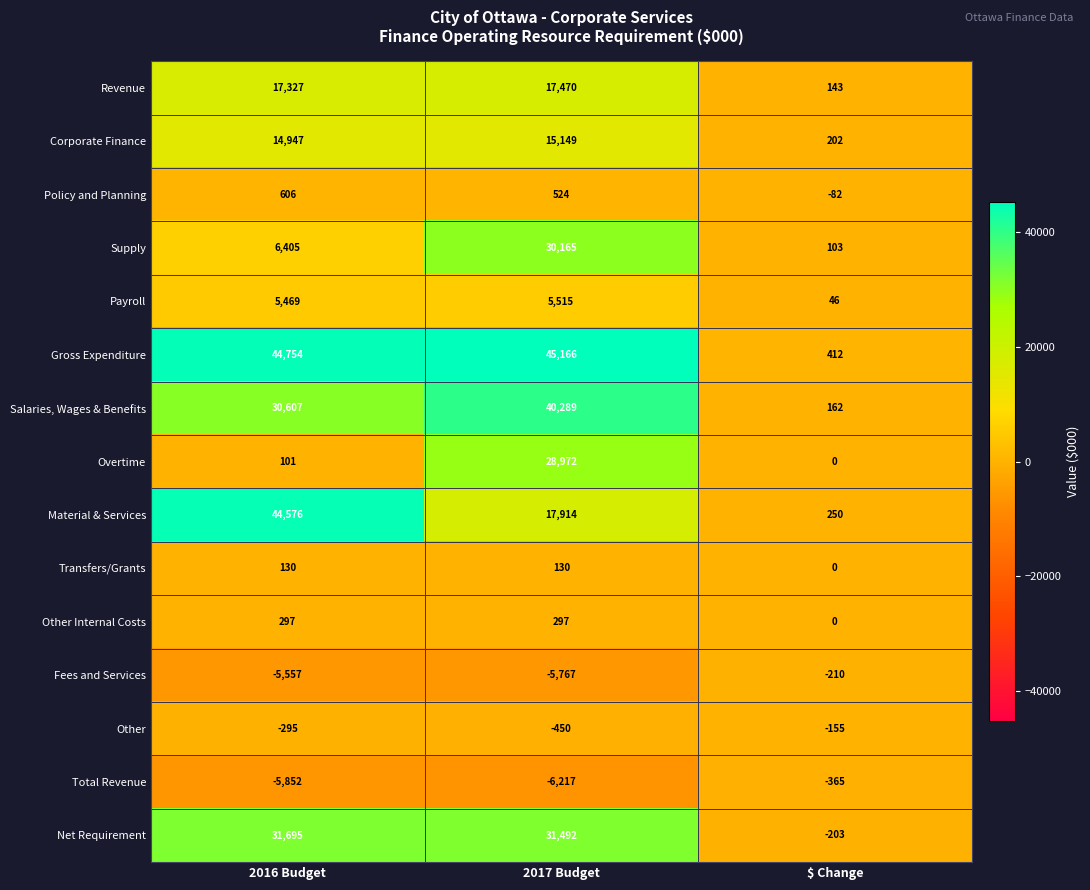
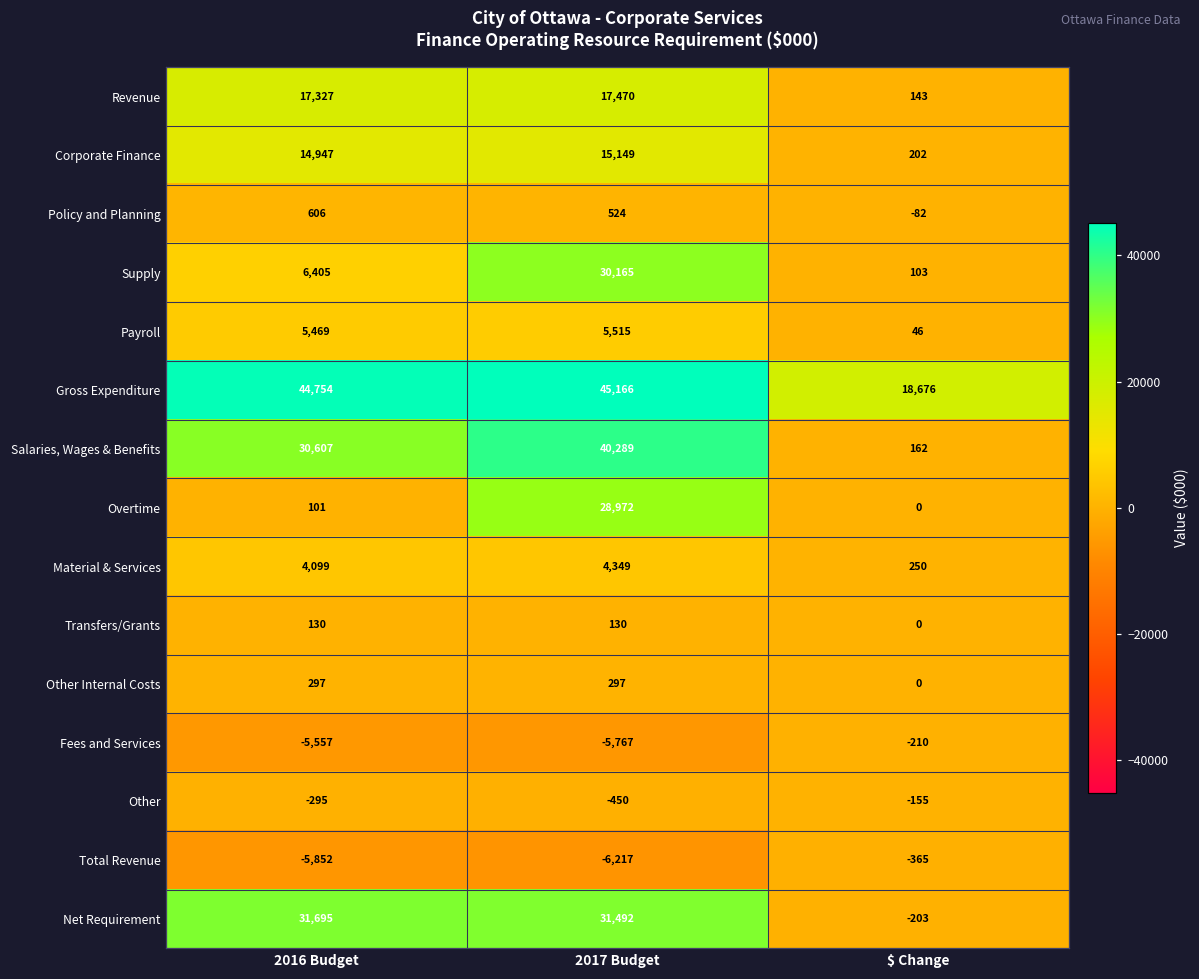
Gross Expenditure, $ Change: 412 -> 18,676
Material & Services, 2016 Budget: 44,576 -> 4,099
Material & Services, 2017 Budget: 17,914 -> 4,349
